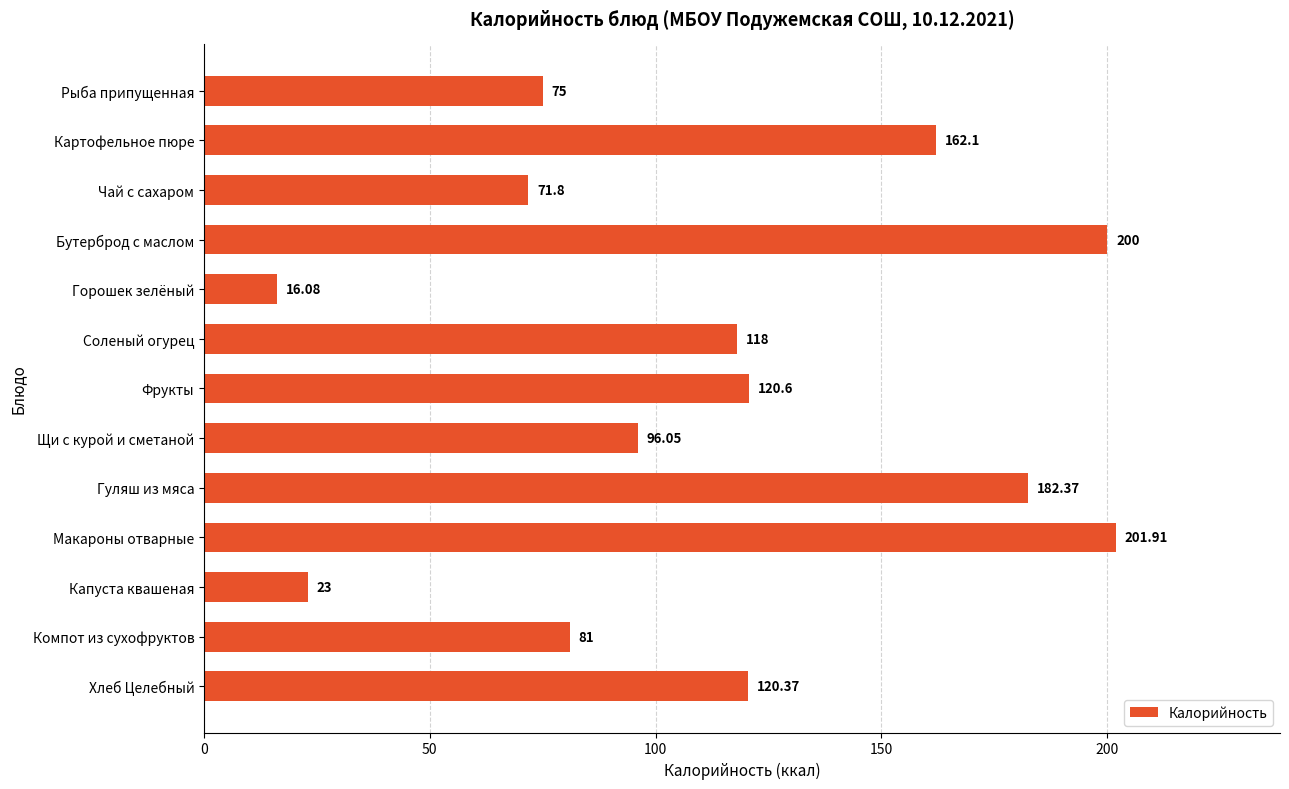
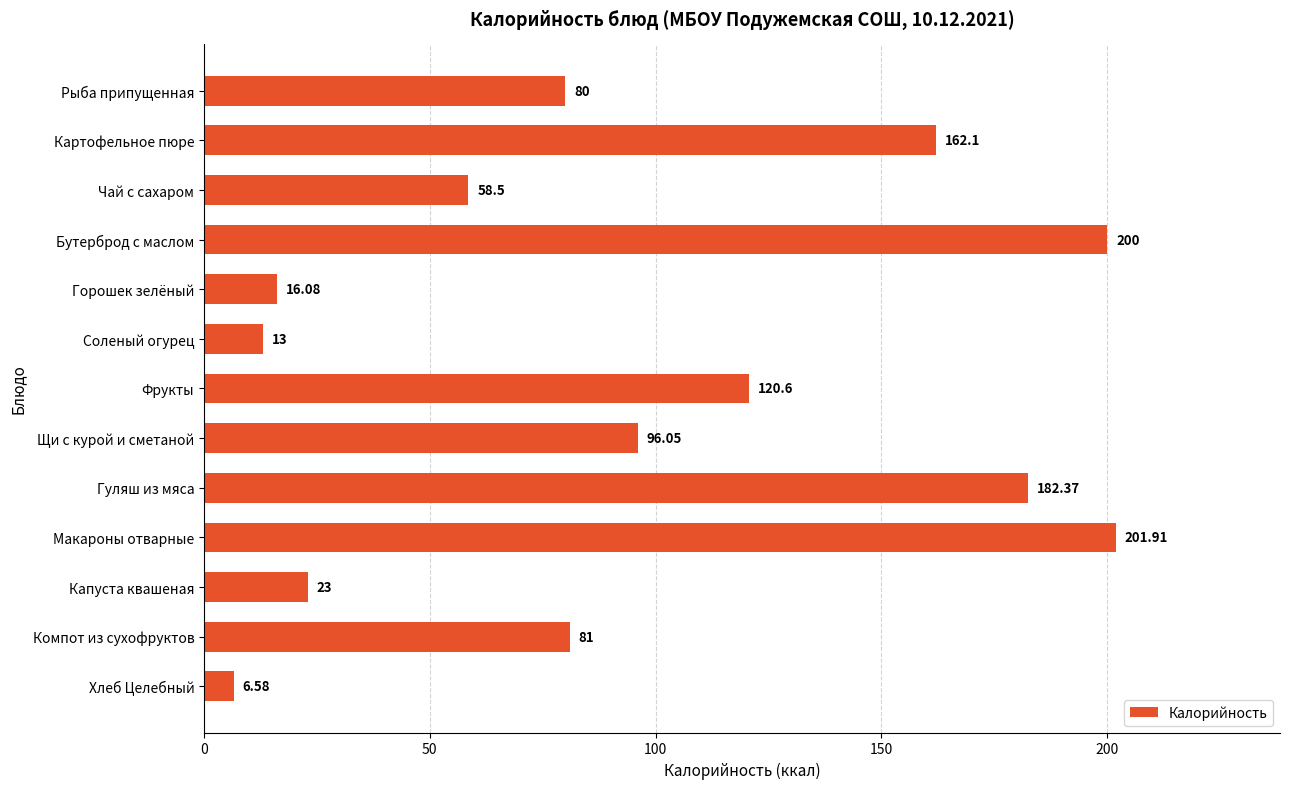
Рыба припущенная: 75 -> 80
Чай с сахаром: 71.8 -> 58.5
Соленый огурец: 118 -> 13
Хлеб Целебный: 120.37 -> 6.58
